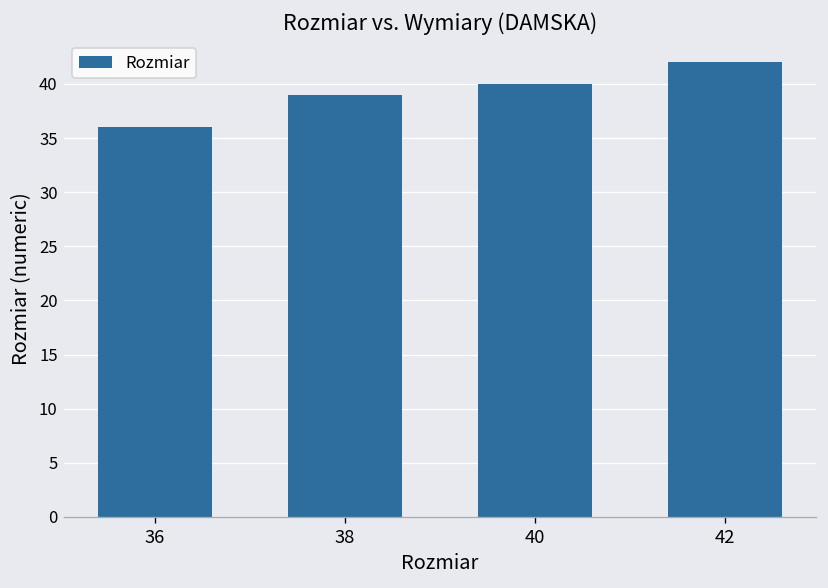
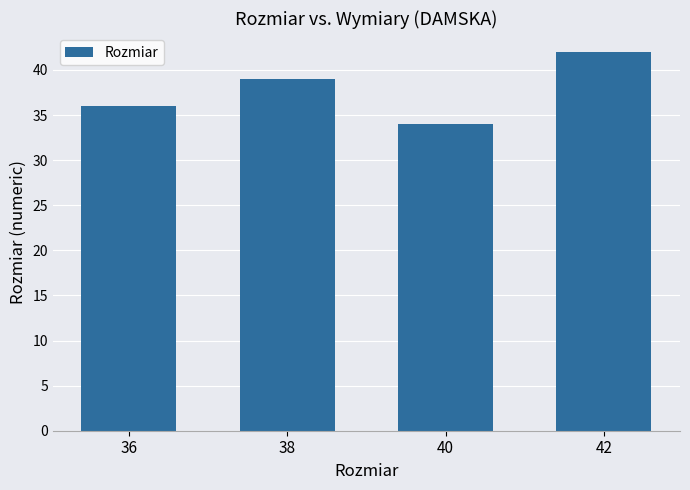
40: 40 -> 34
